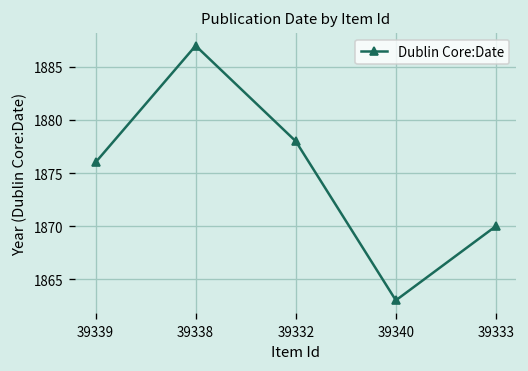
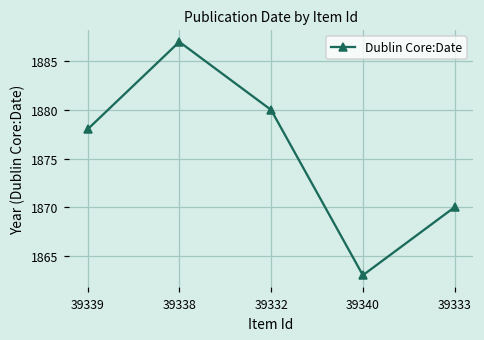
39339: 1876 -> 1878
39332: 1878 -> 1880
